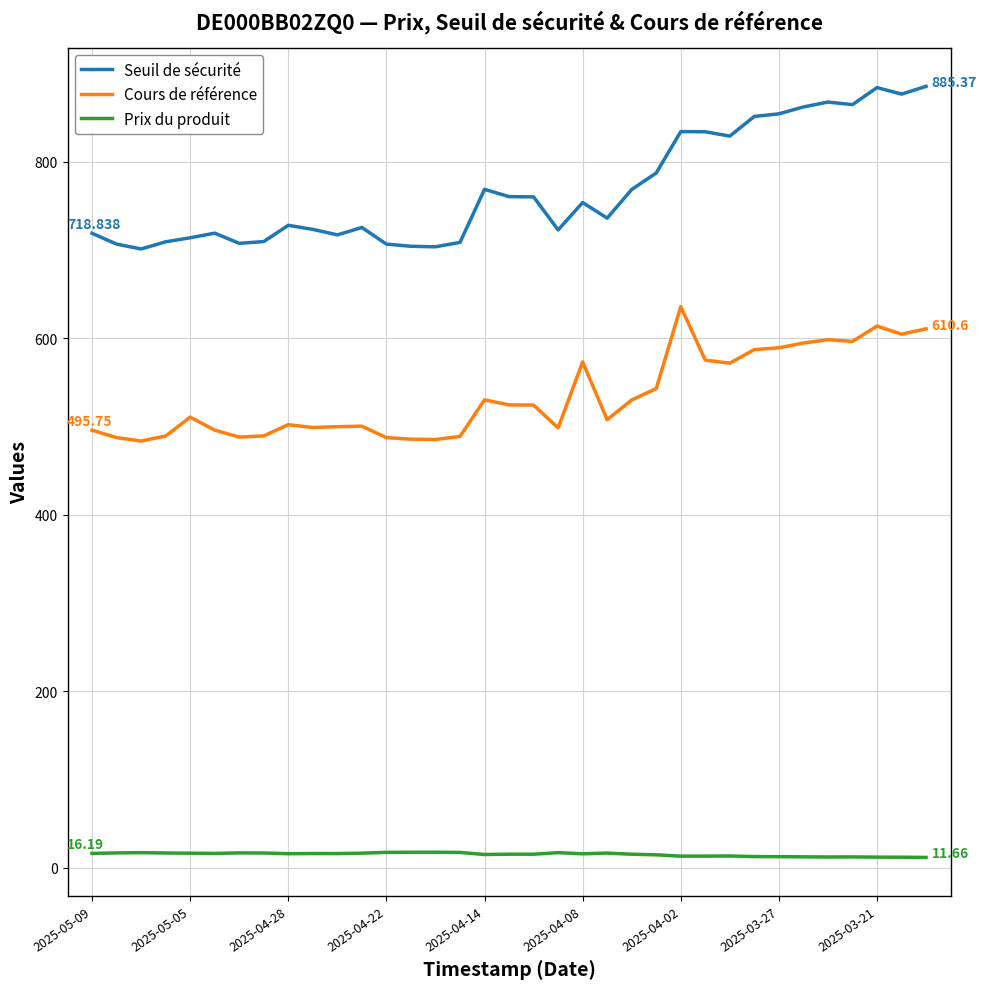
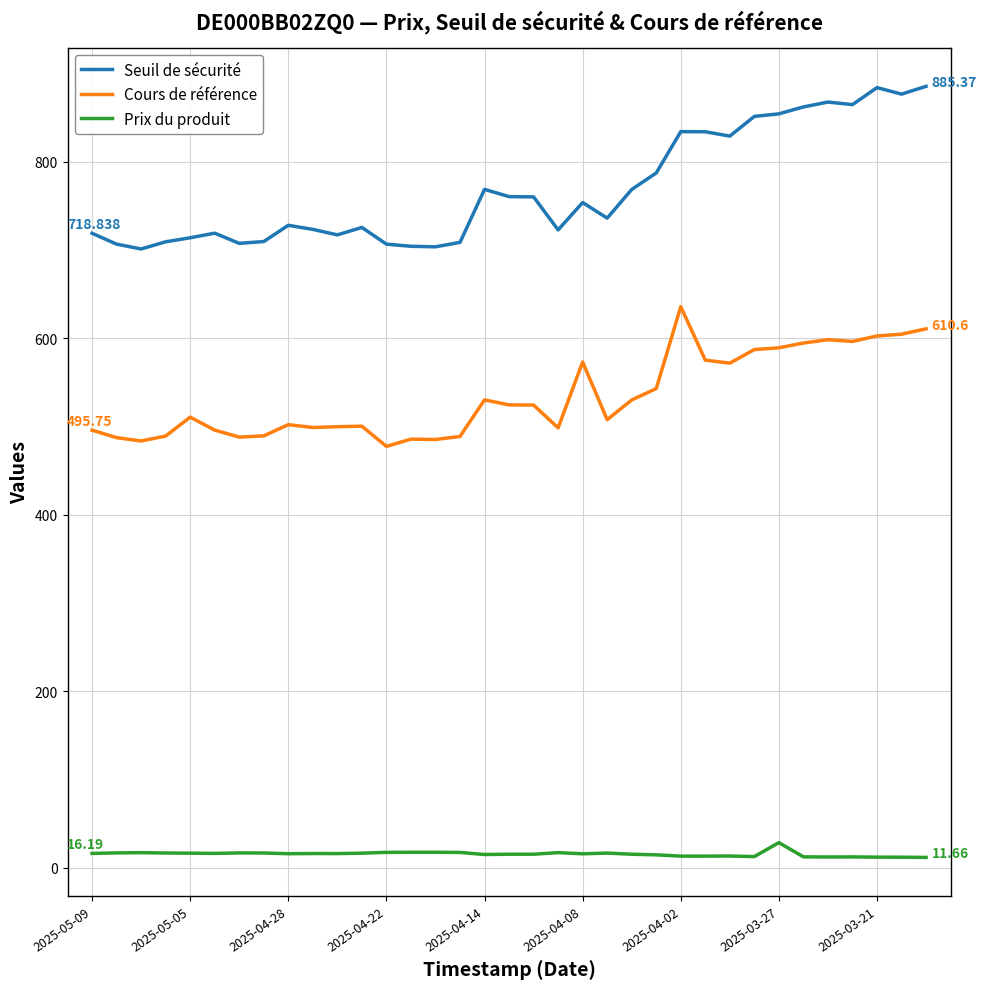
Cours de référence, 2025-04-22: 490 -> 480
Prix du produit, 2025-03-27: 10 -> 30
Cours de référence, 2025-03-21: 610 -> 600
